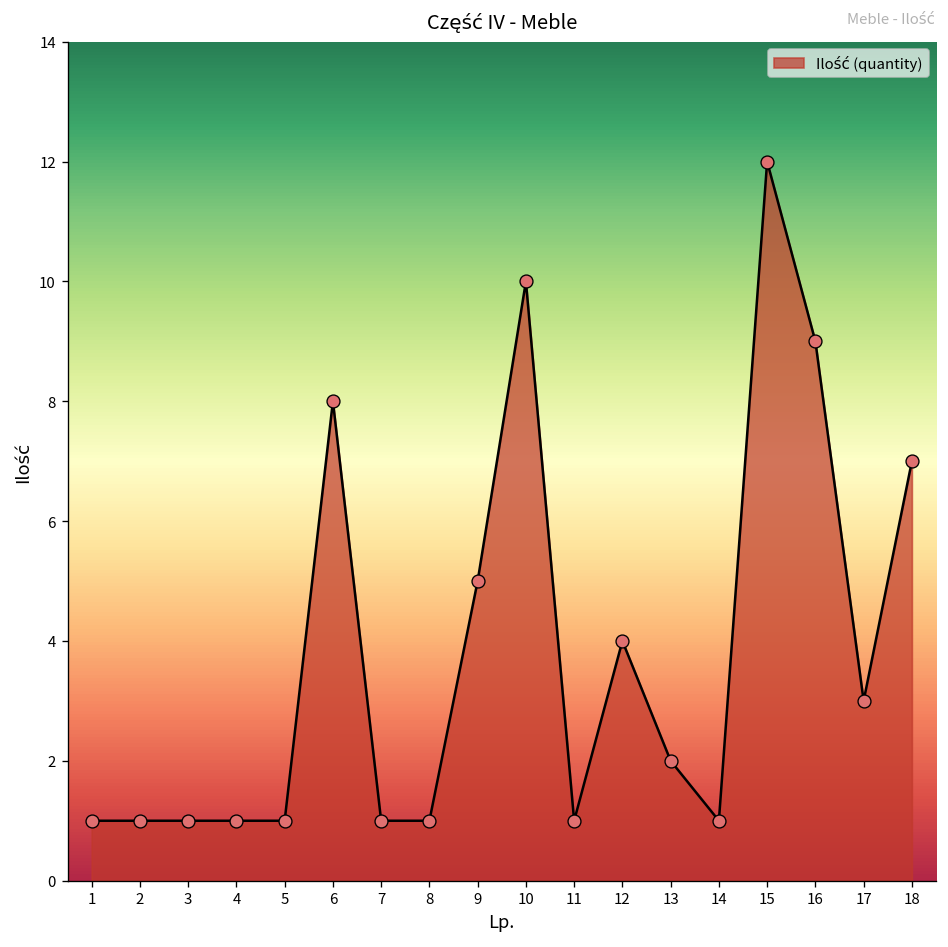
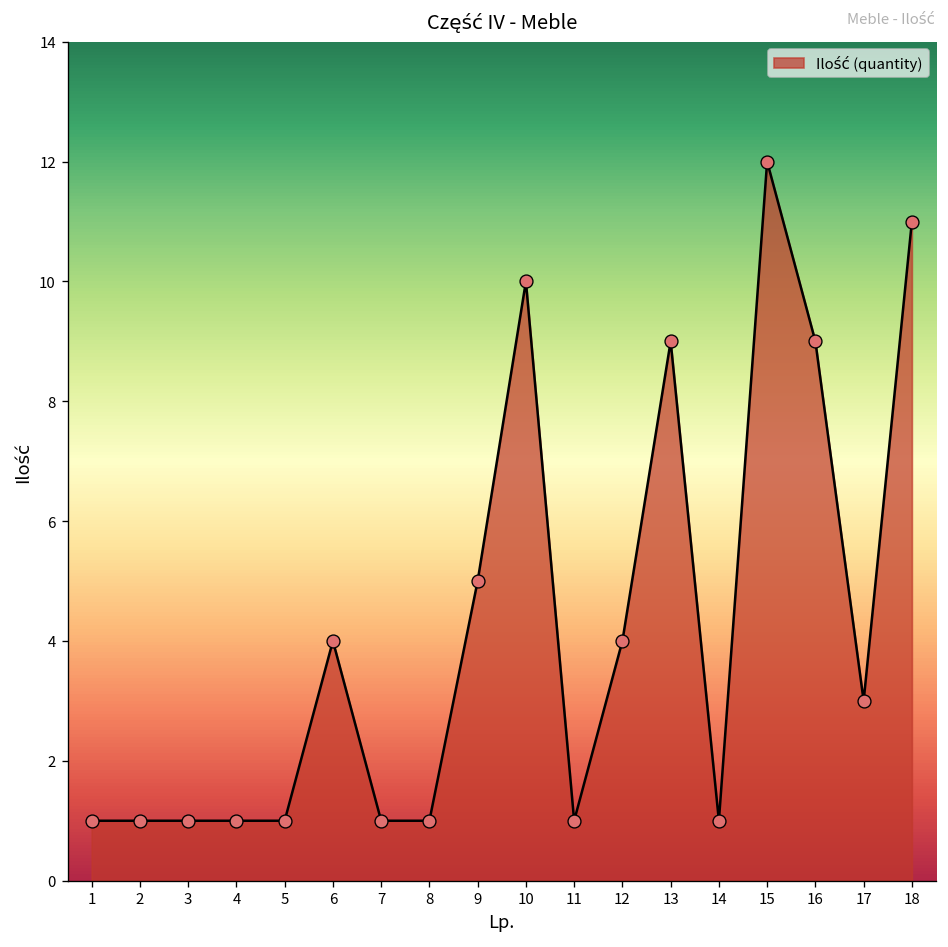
6: 8 -> 4
13: 2 -> 9
18: 7 -> 11
